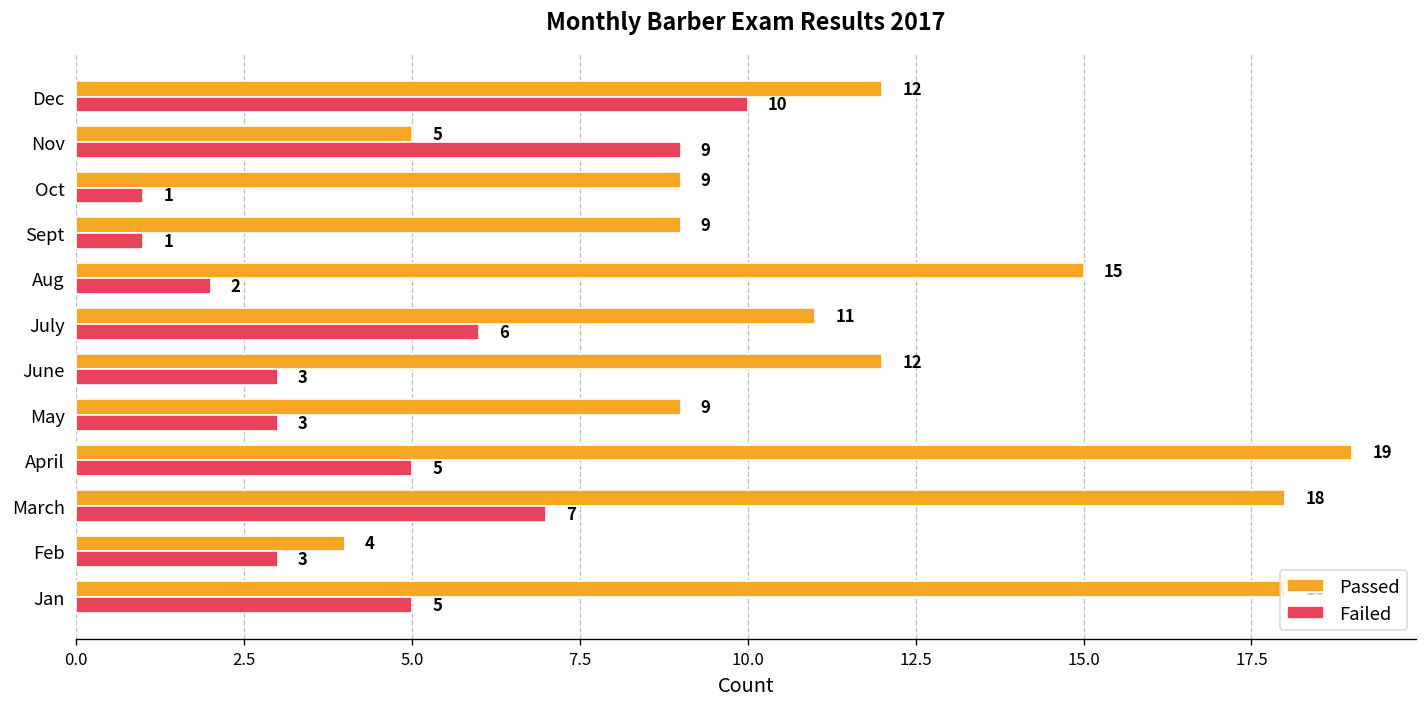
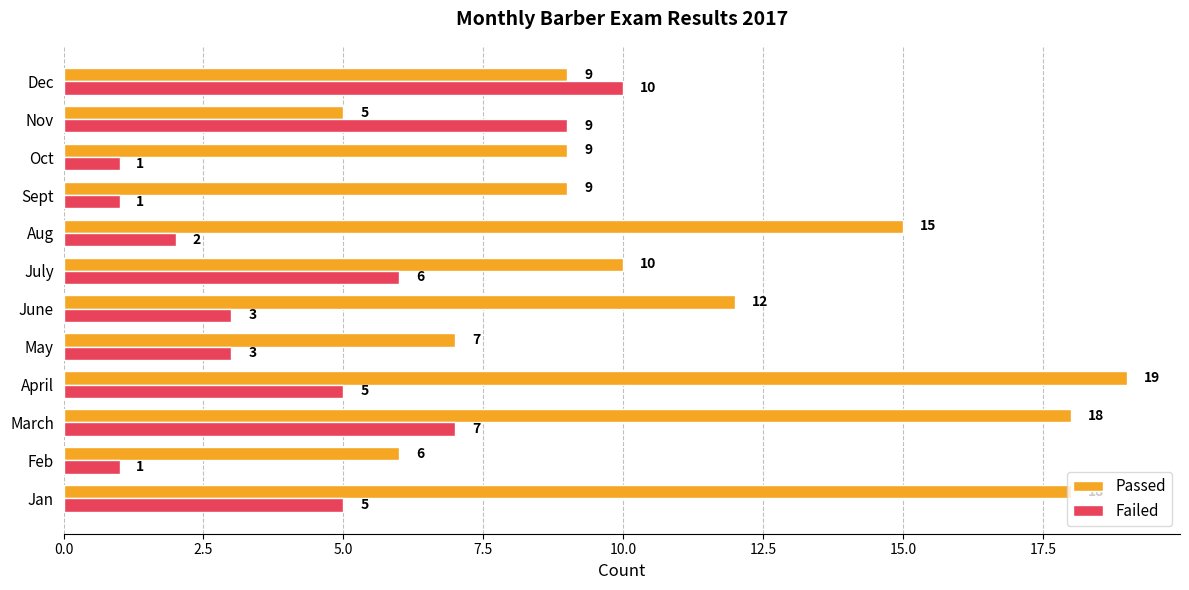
Passed, Dec: 12 -> 9
Passed, July: 11 -> 10
Passed, May: 9 -> 7
Passed, Feb: 4 -> 6
Failed, Feb: 3 -> 1
